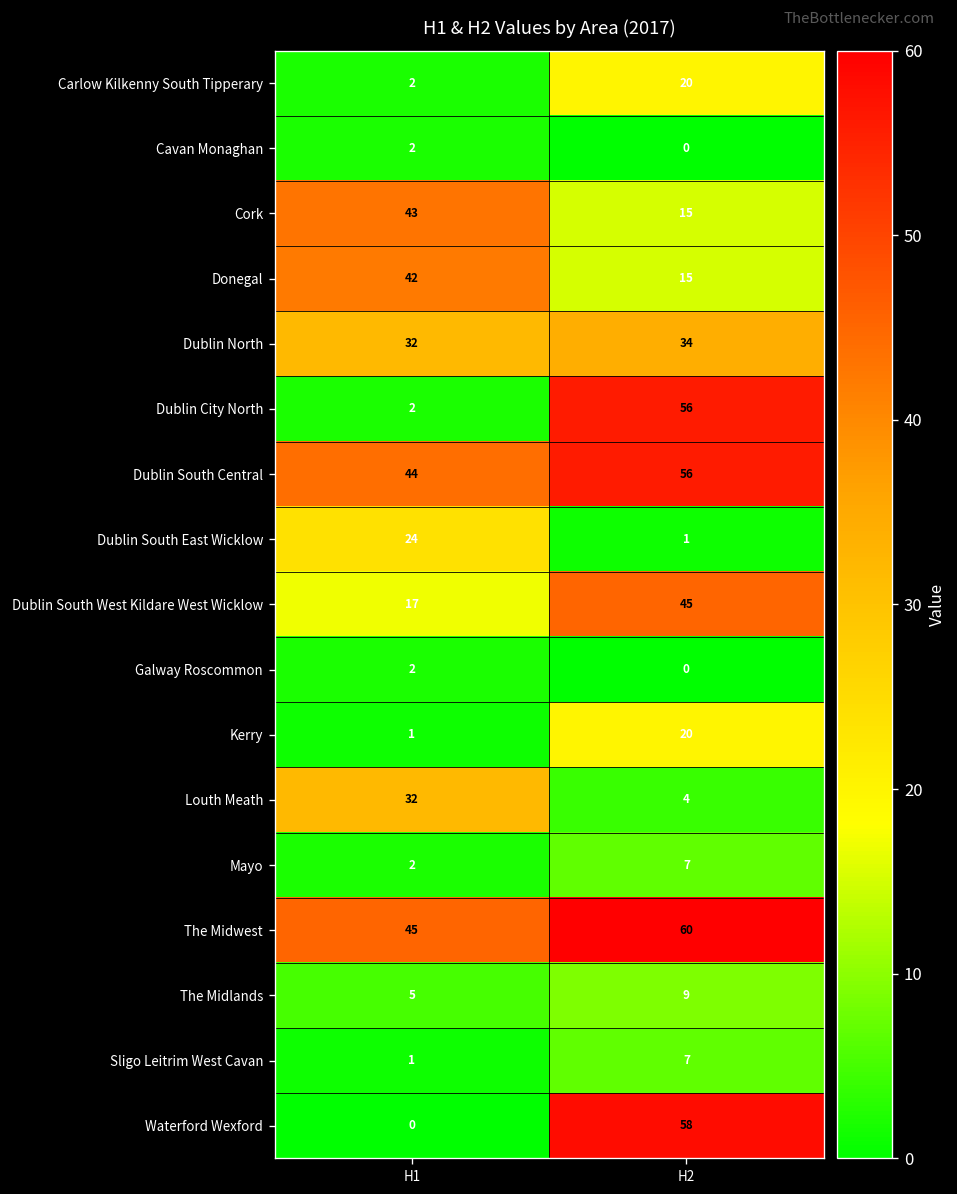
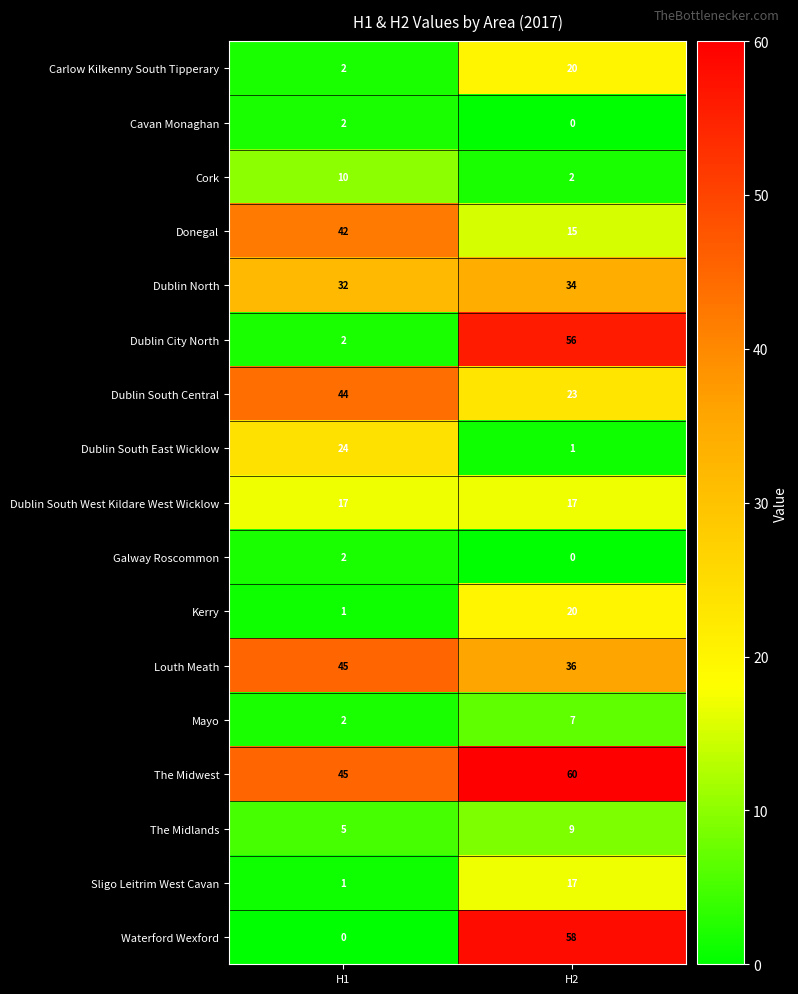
Cork, H1: 43 -> 10
Cork, H2: 15 -> 2
Dublin South Central, H2: 56 -> 23
Dublin South West Kildare West Wicklow, H2: 45 -> 17
Louth Meath, H1: 32 -> 45
Louth Meath, H2: 4 -> 36
Sligo Leitrim West Cavan, H2: 7 -> 17
